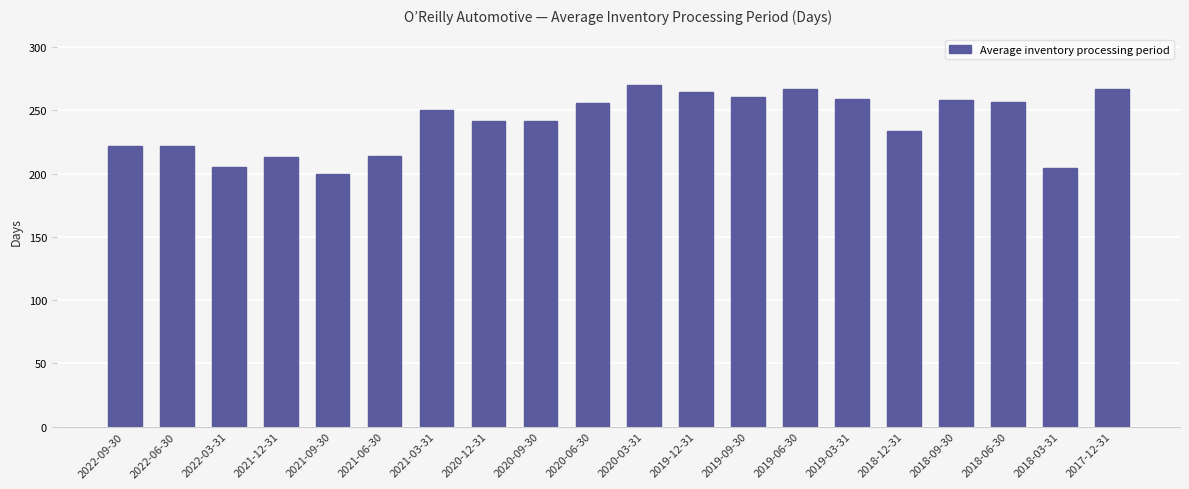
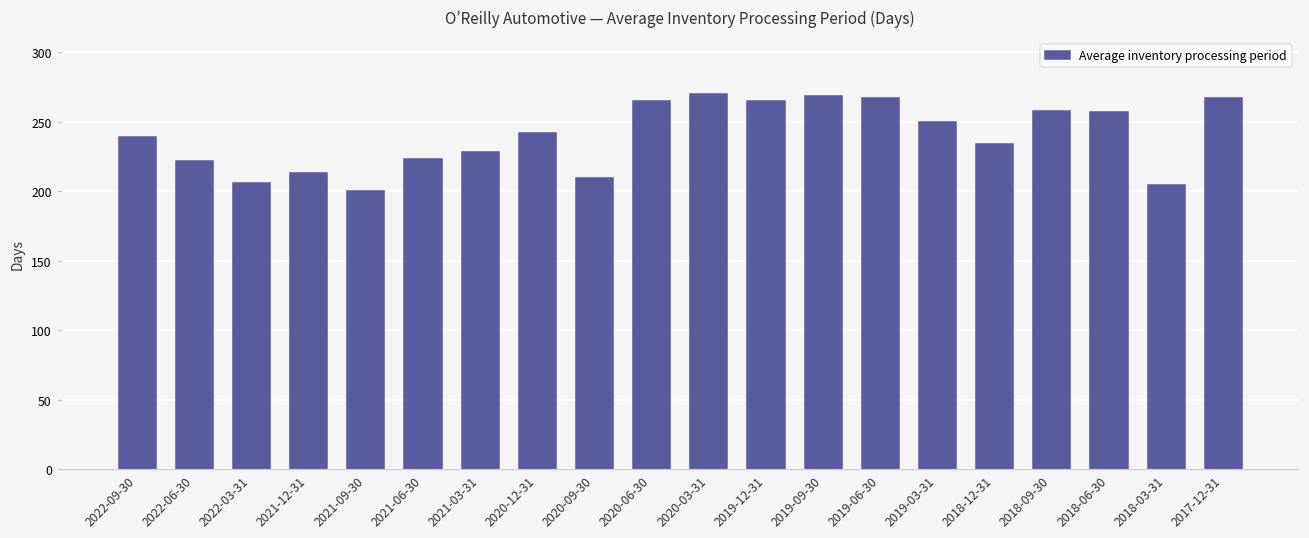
2022-09-30: 222 -> 239
2021-06-30: 214 -> 223
2021-03-31: 250 -> 228
2020-09-30: 242 -> 210
2020-06-30: 256 -> 265
2019-09-30: 261 -> 268
2019-03-31: 259 -> 250
